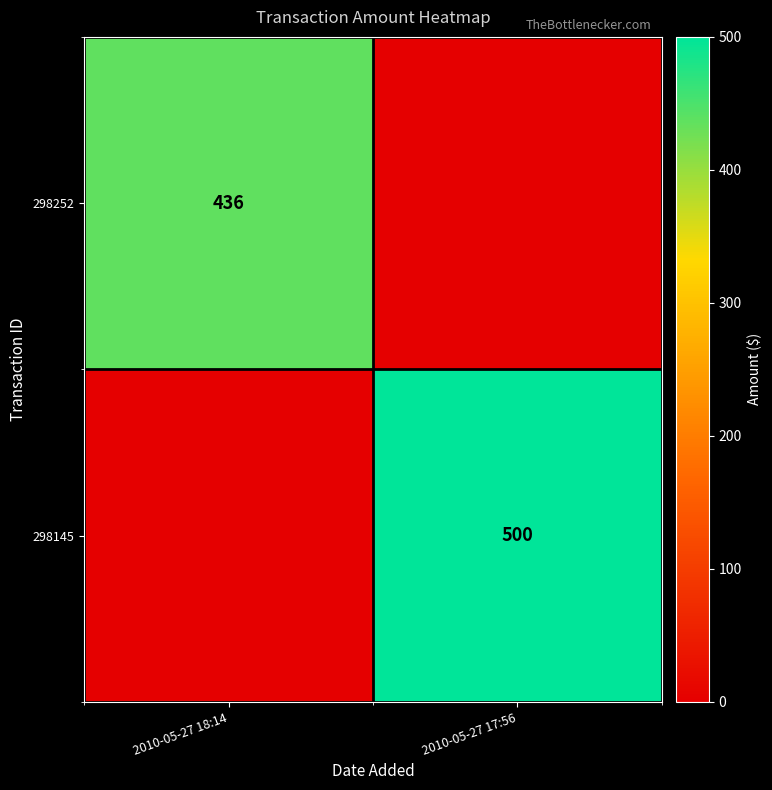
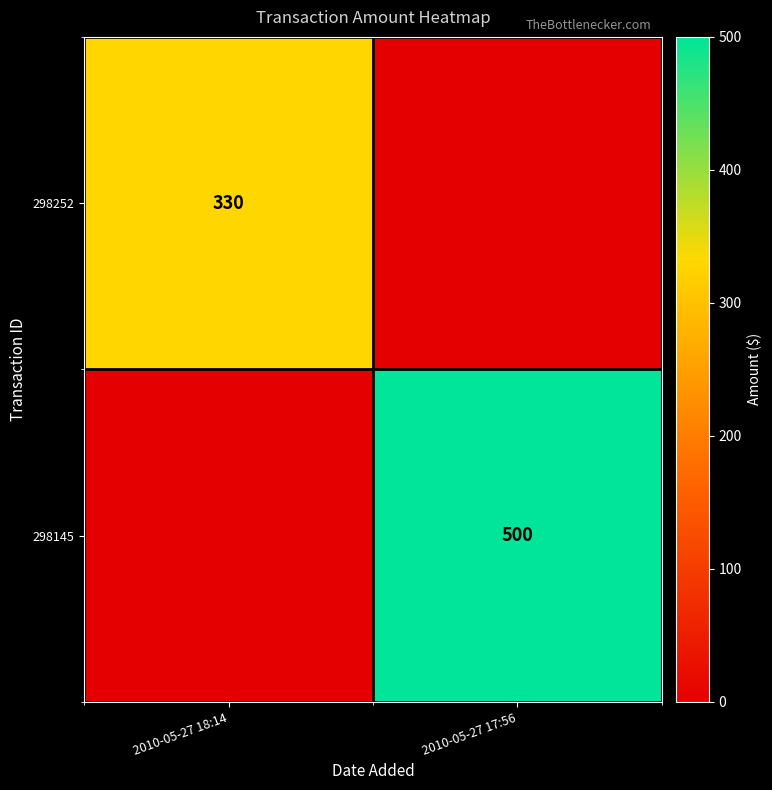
298252, 2010-05-27 18:14: 436 -> 330
